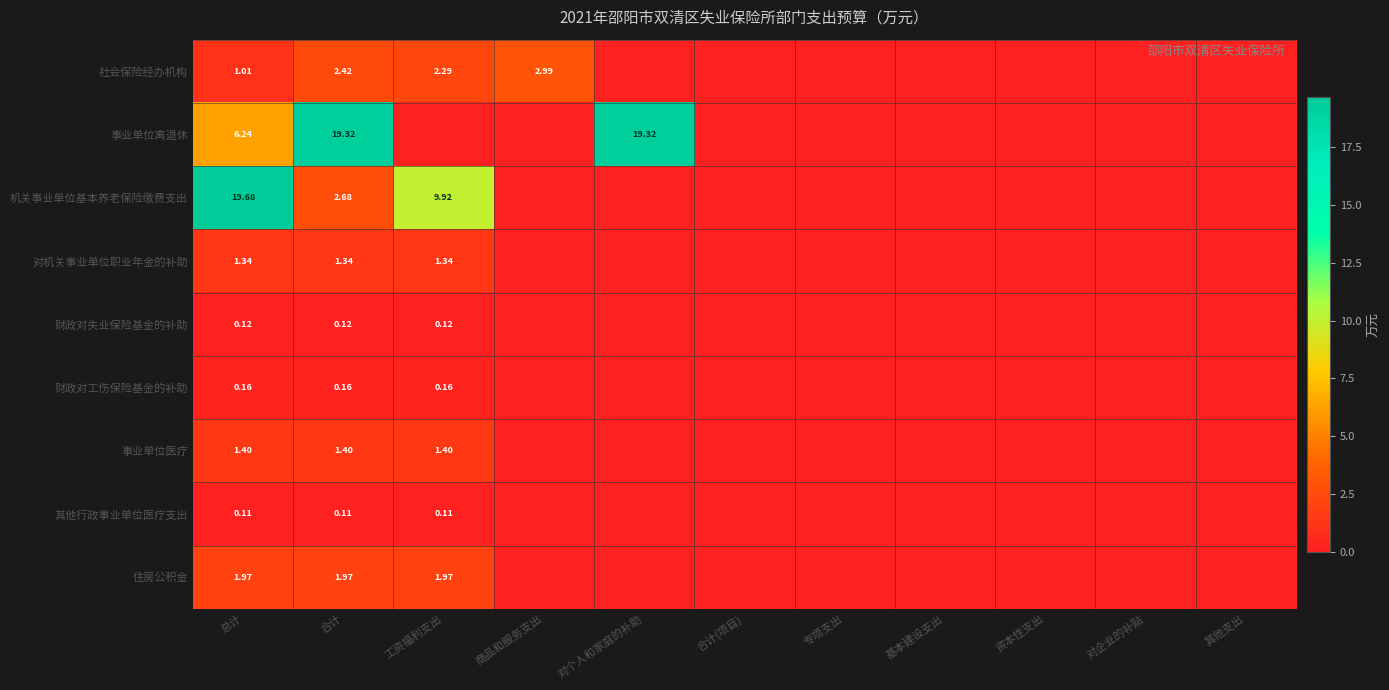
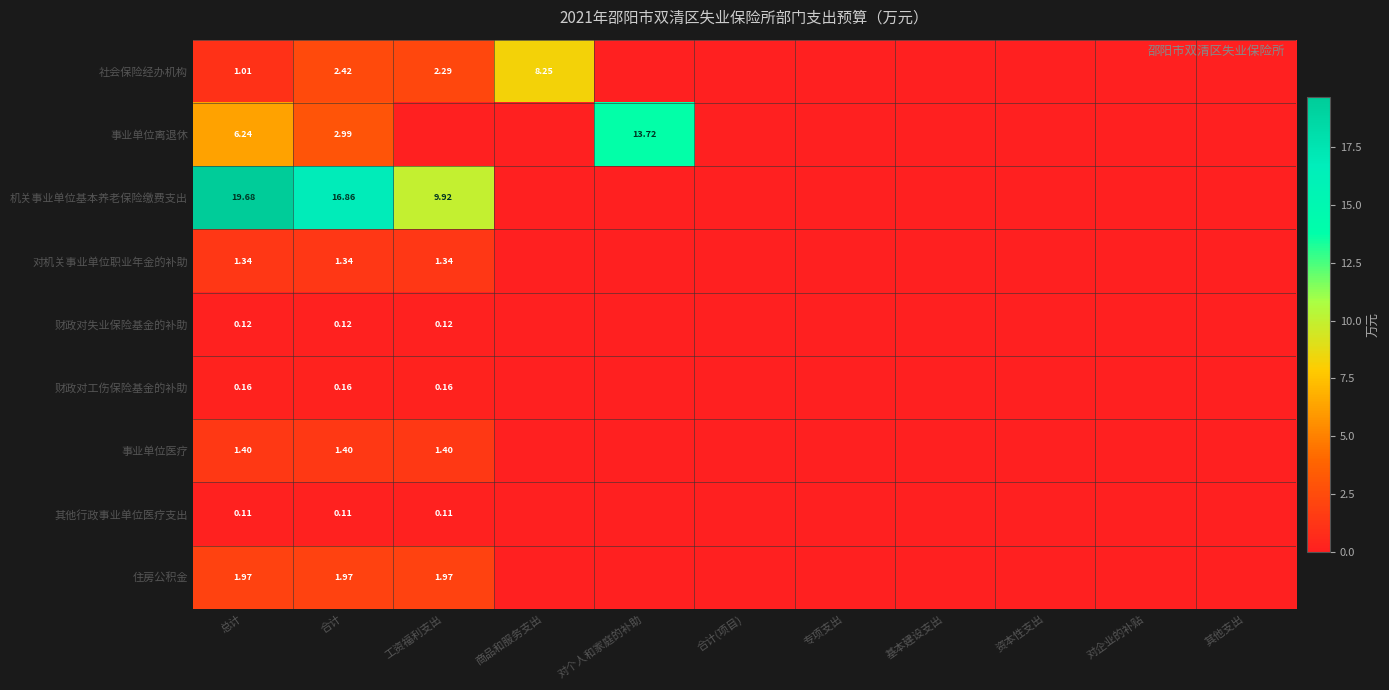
社会保险经办机构, 商品和服务支出: 2.99 -> 8.25
事业单位离退休, 合计: 19.32 -> 2.99
事业单位离退休, 对个人和家庭的补助: 19.32 -> 13.72
机关事业单位基本养老保险缴费支出, 合计: 2.68 -> 16.86
